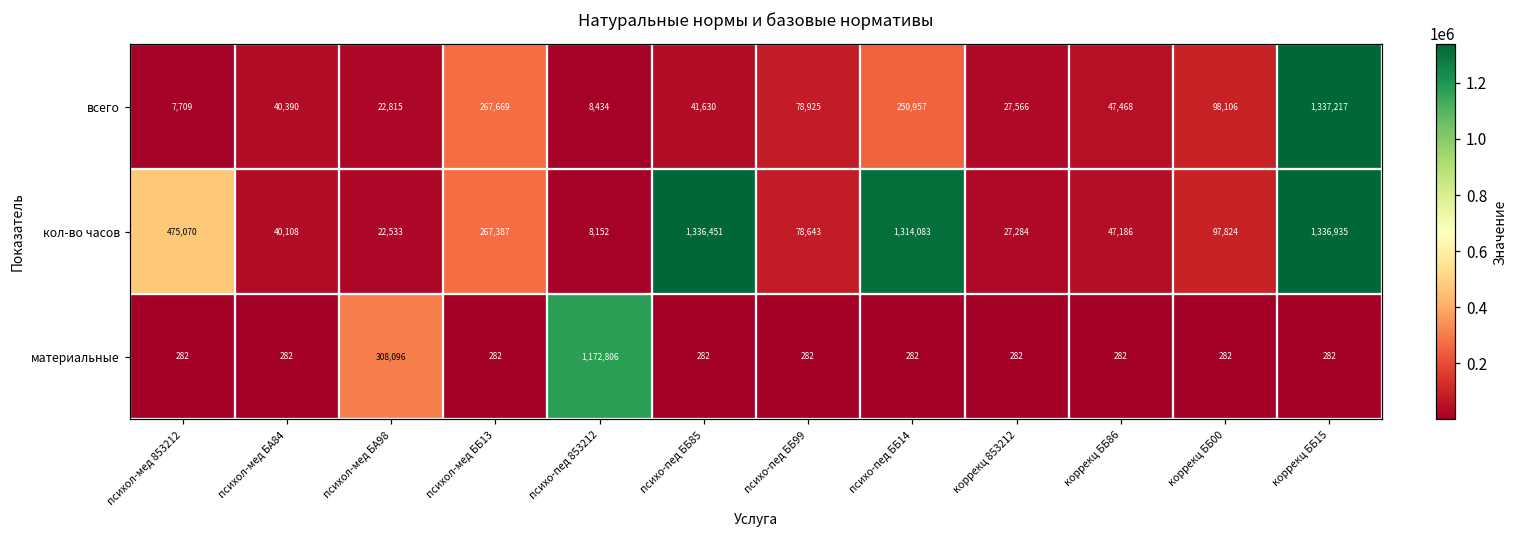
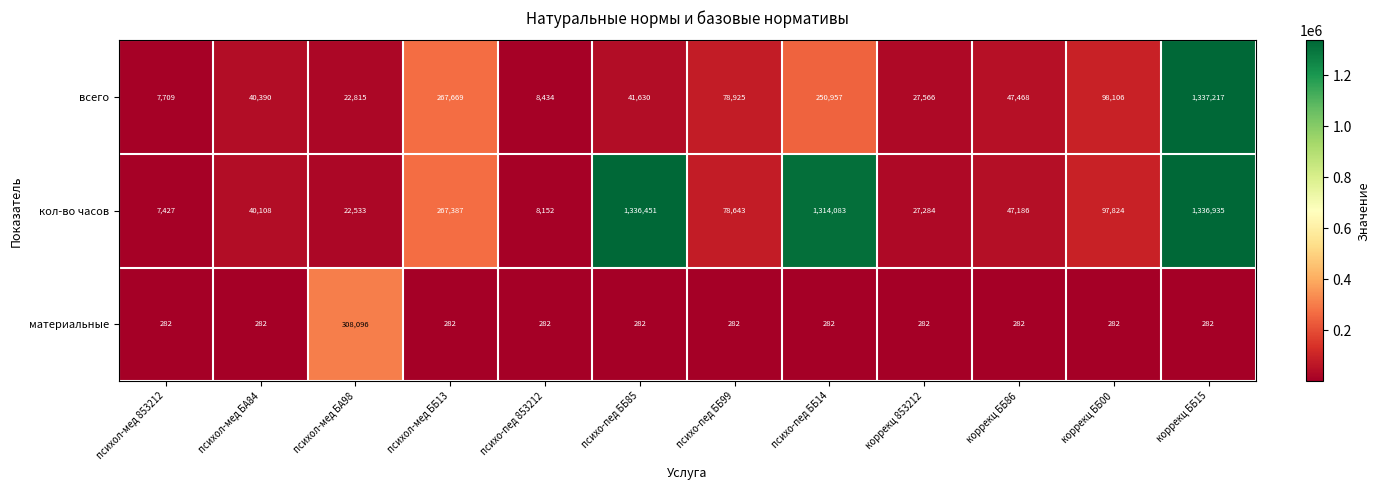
кол-во часов, психол-мед 853212: 475,070 -> 7,427
материальные, психо-пед 853212: 1,172,806 -> 282
